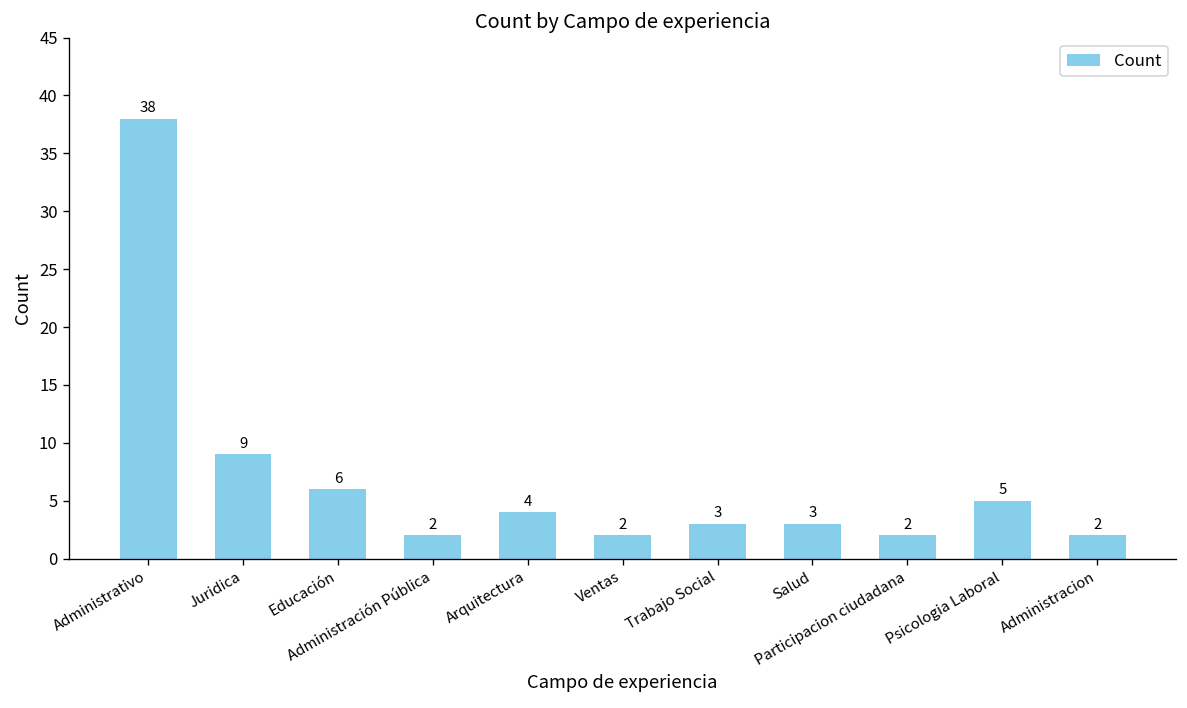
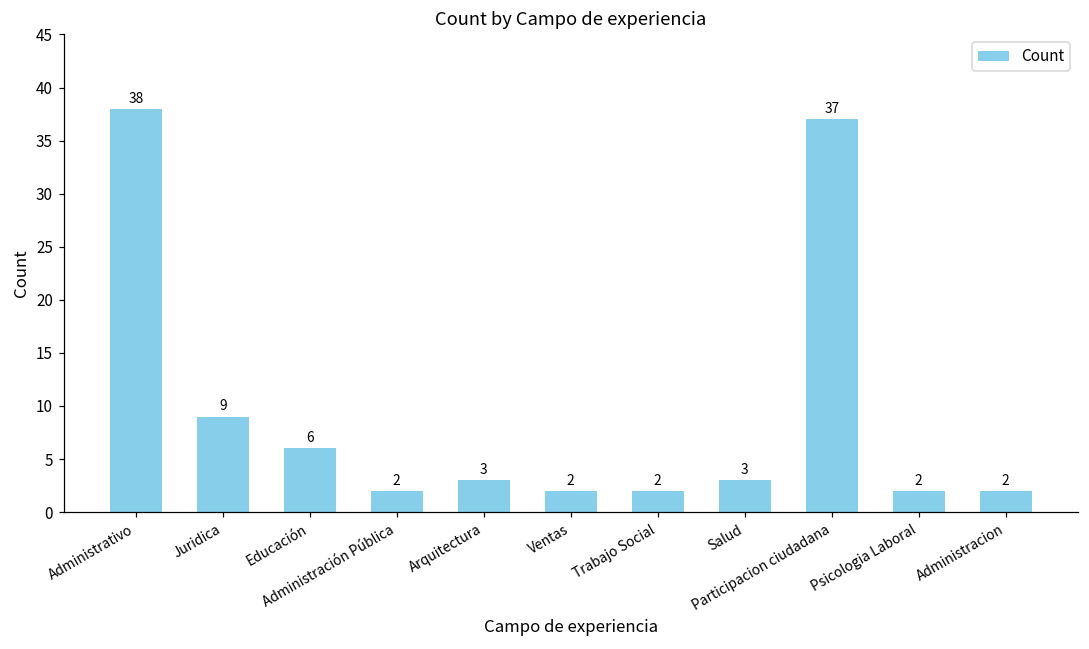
Arquitectura: 4 -> 3
Trabajo Social: 3 -> 2
Participacion ciudadana: 2 -> 37
Psicologia Laboral: 5 -> 2
